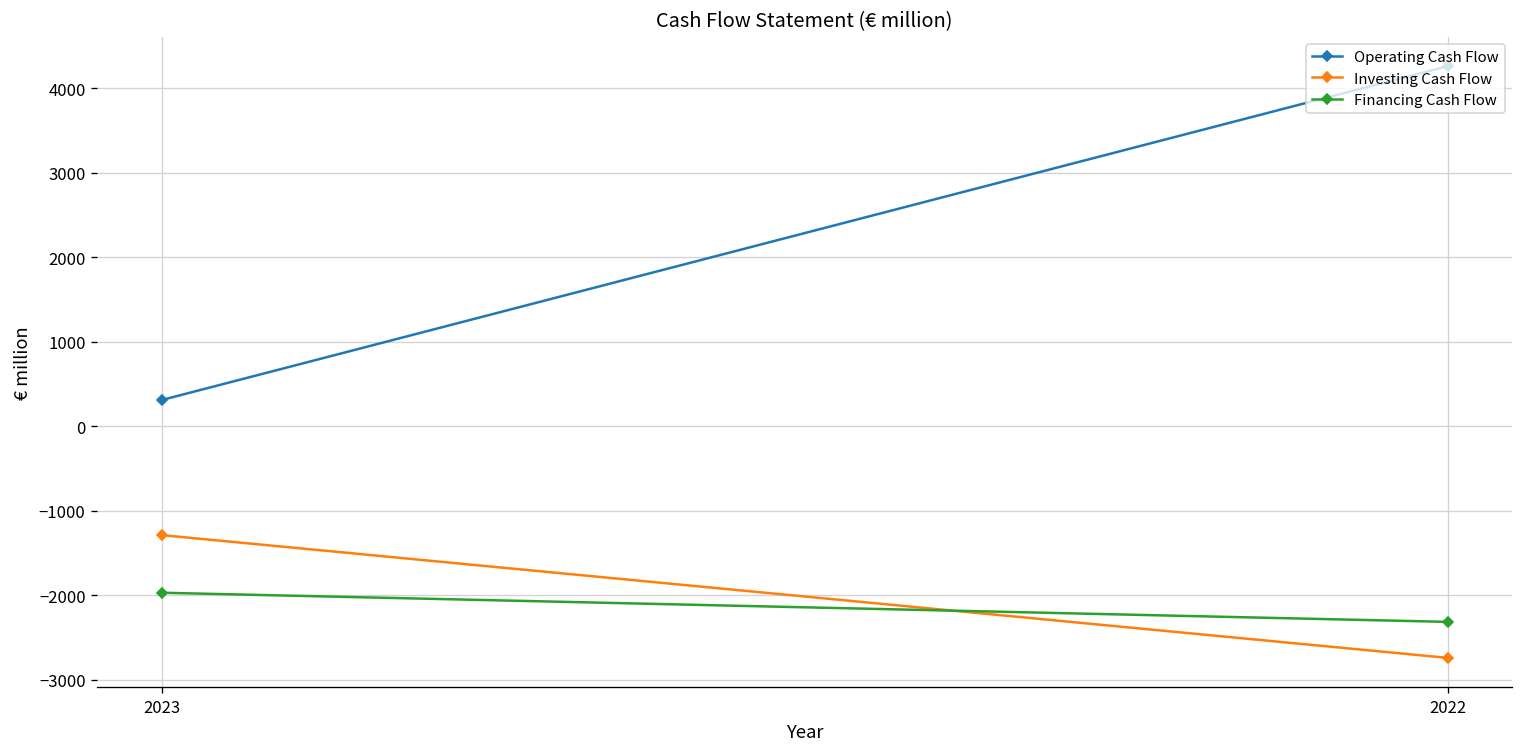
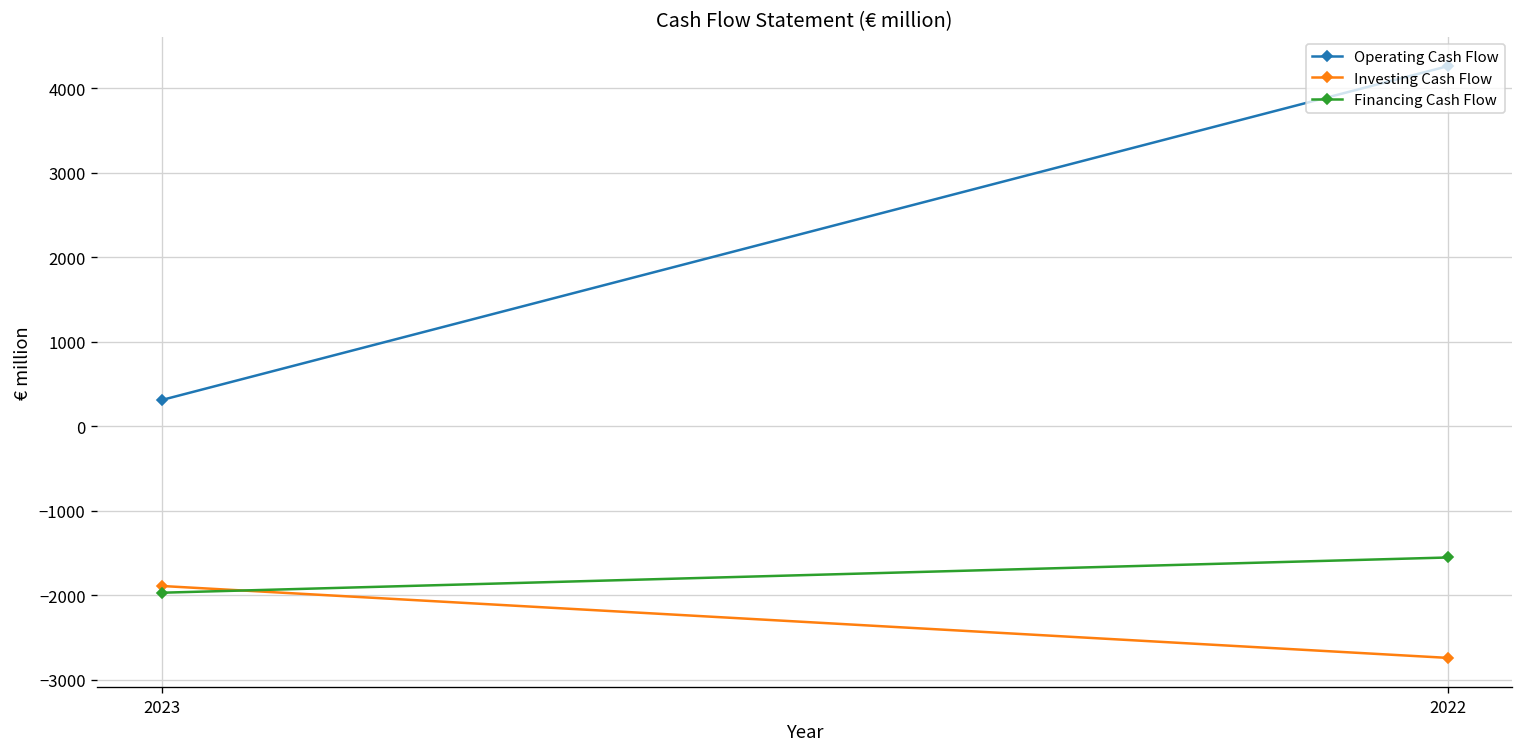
Investing Cash Flow, 2023: -1300 -> -1900
Financing Cash Flow, 2022: -2300 -> -1600
